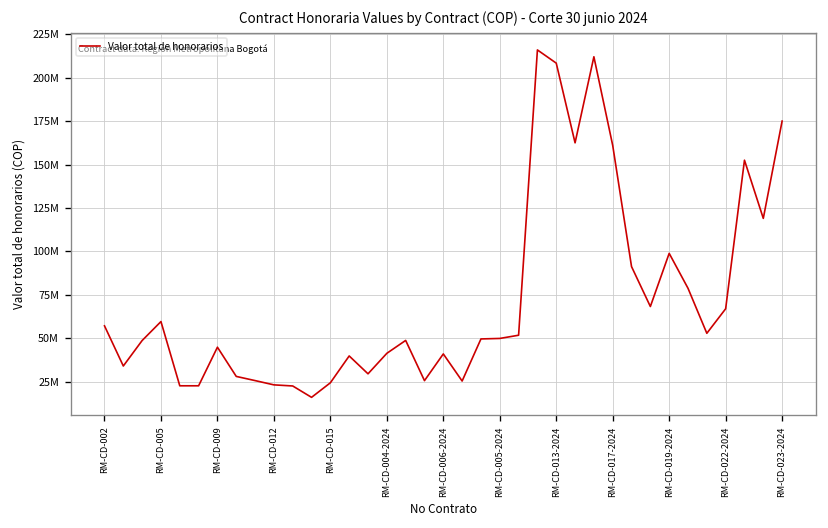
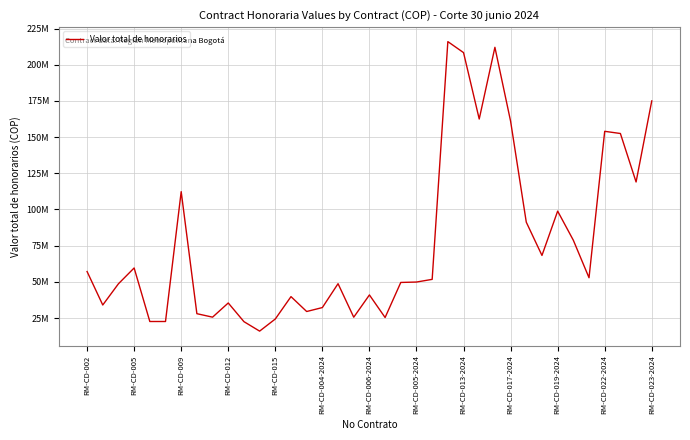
RM-CD-009: 45000000 -> 112000000
RM-CD-012: 23000000 -> 35000000
RM-CD-004-2024: 41000000 -> 32000000
RM-CD-022-2024: 67000000 -> 154000000
